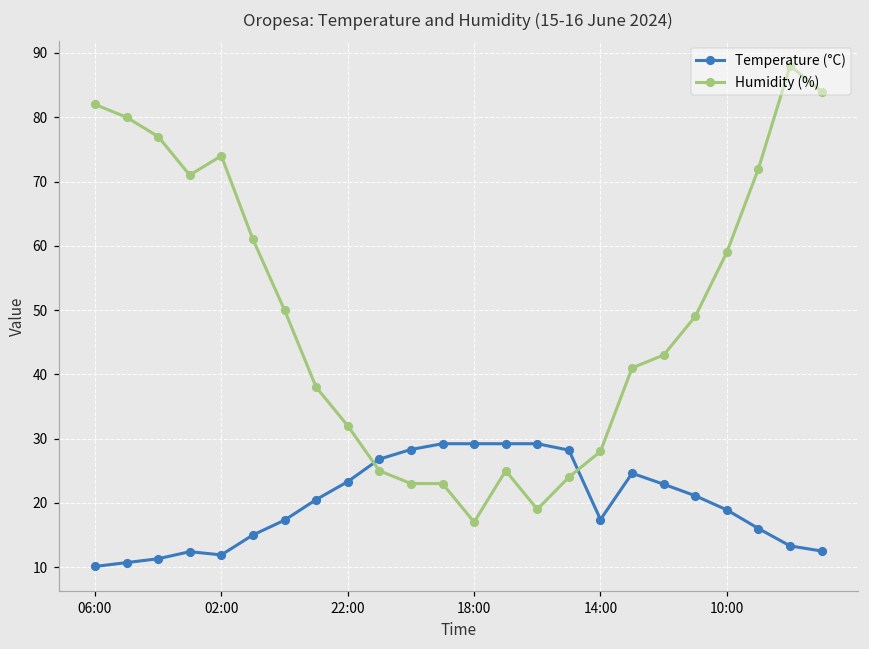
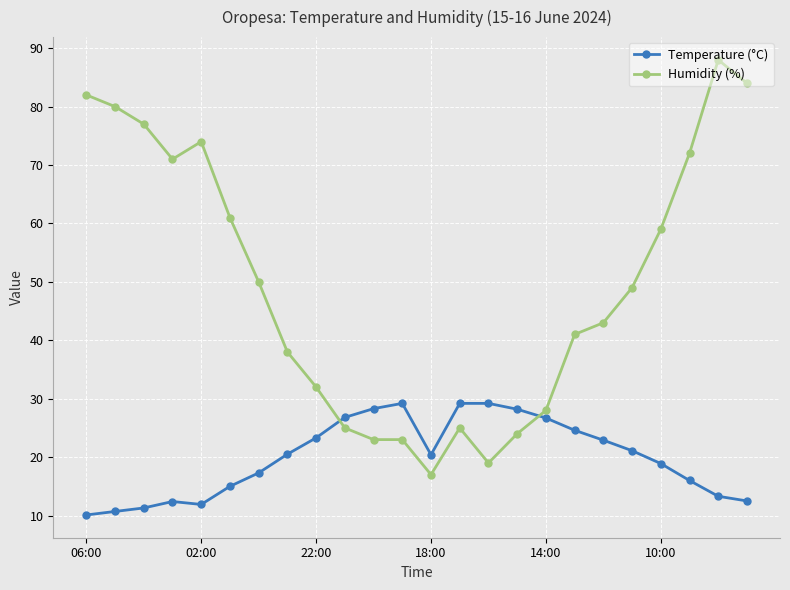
Temperature (°C), 18:00: 29 -> 20
Temperature (°C), 14:00: 17 -> 27
